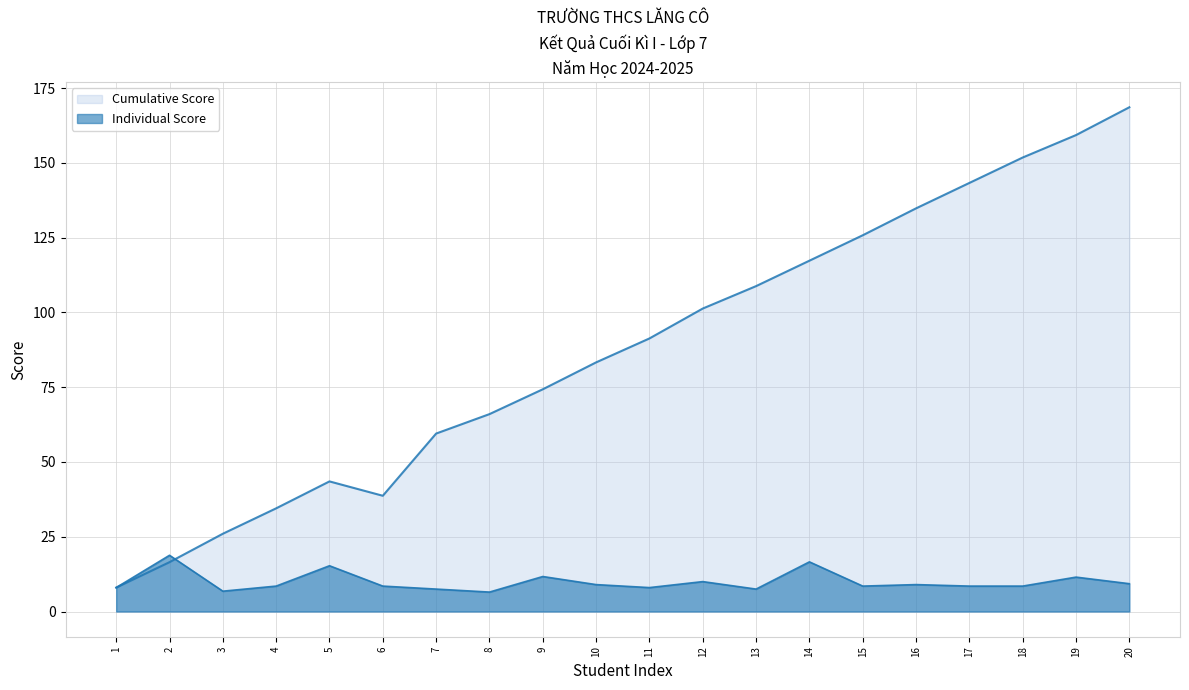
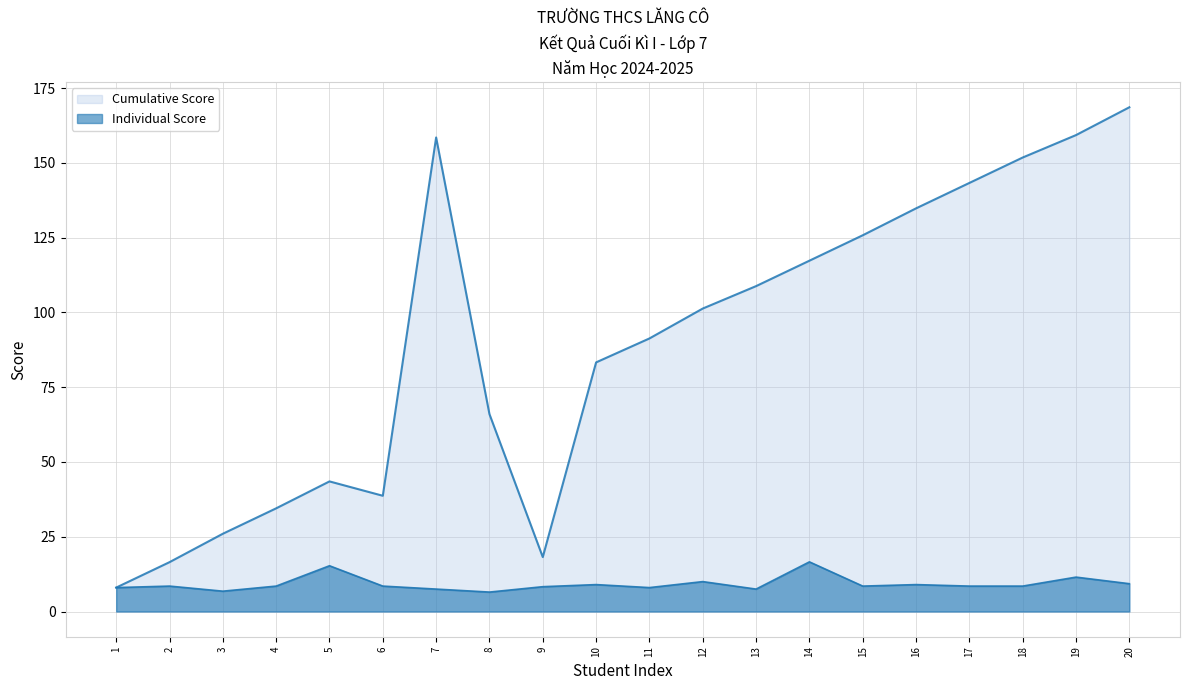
Individual Score, 2: 19 -> 9
Cumulative Score, 7: 60 -> 159
Cumulative Score, 9: 74 -> 18
Individual Score, 9: 12 -> 8
